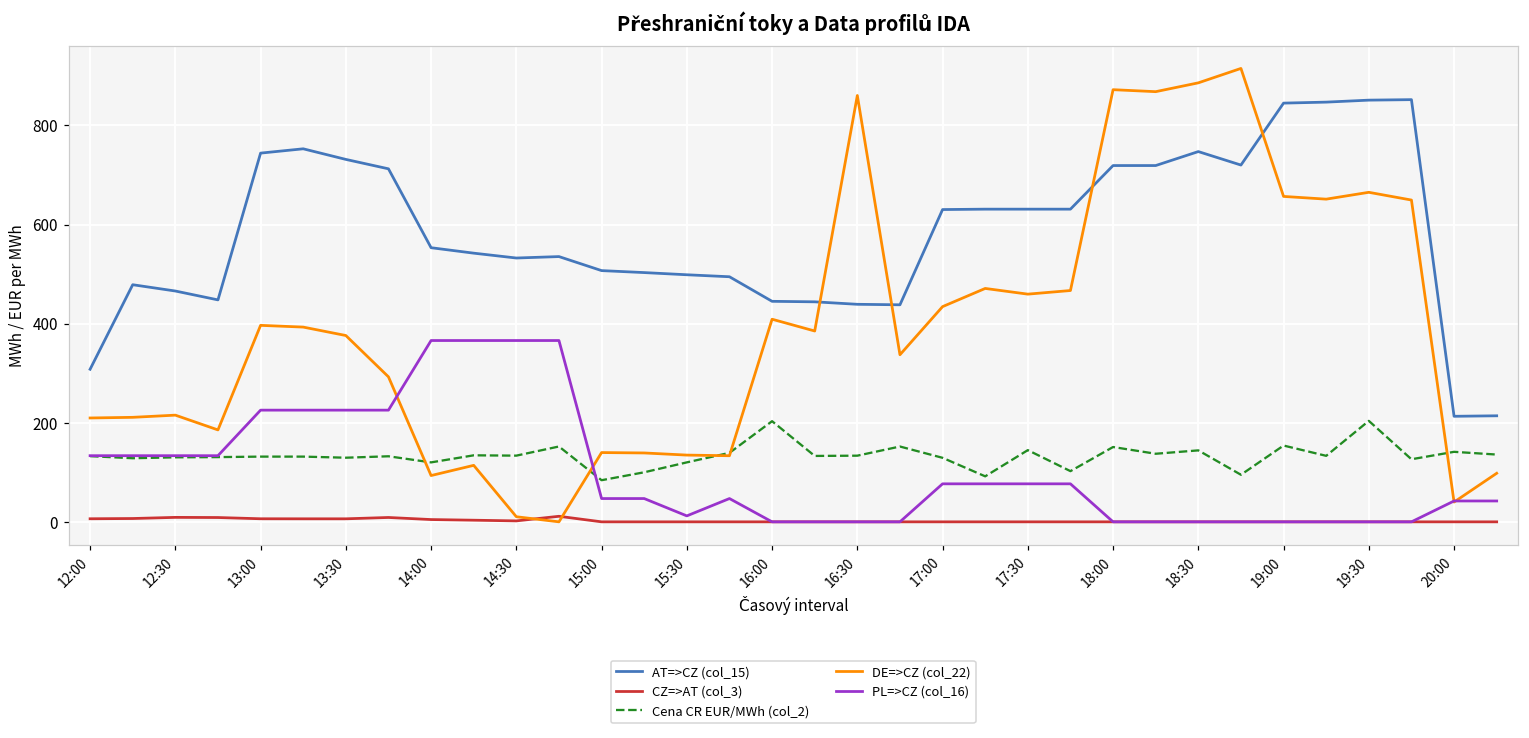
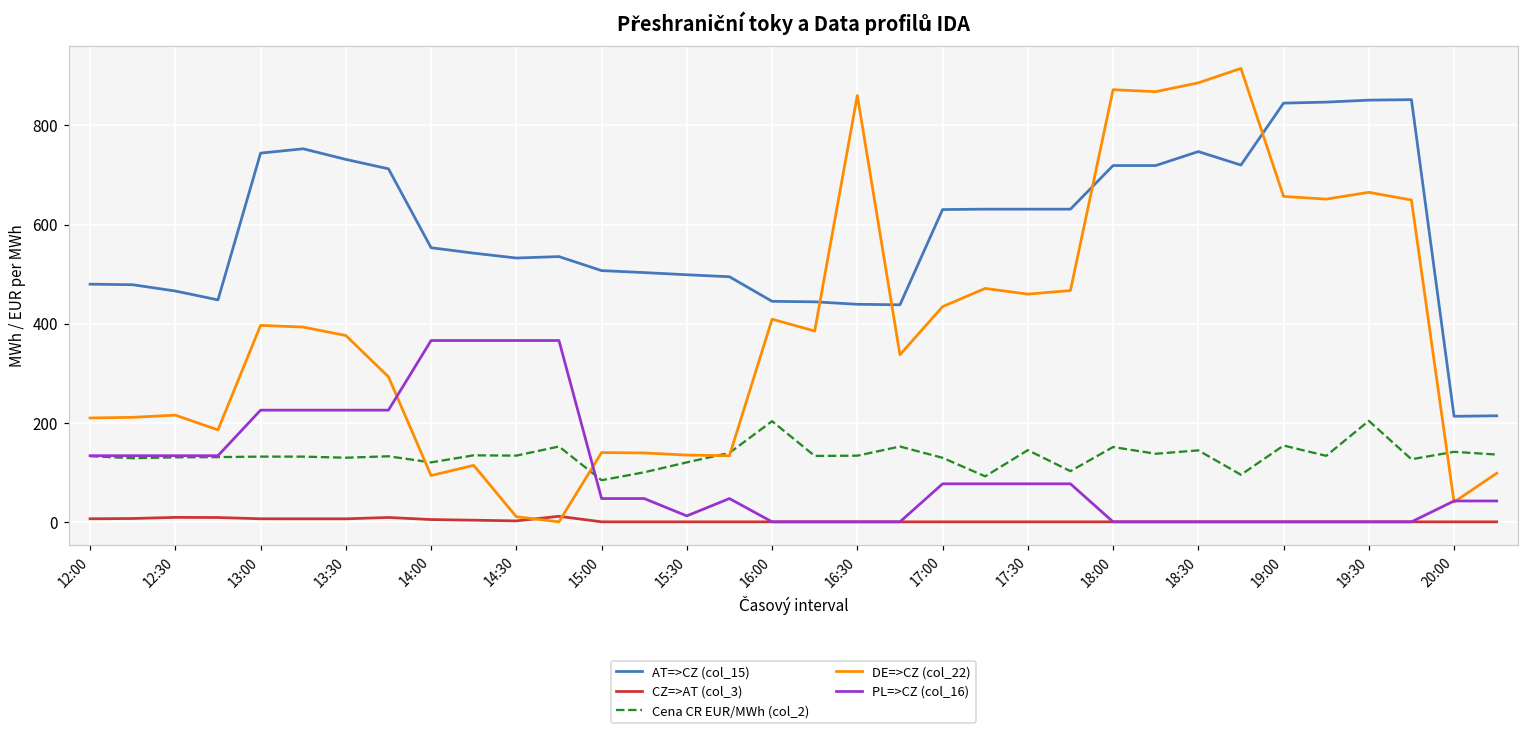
AT=>CZ (col_15), 12:00: 310 -> 480
